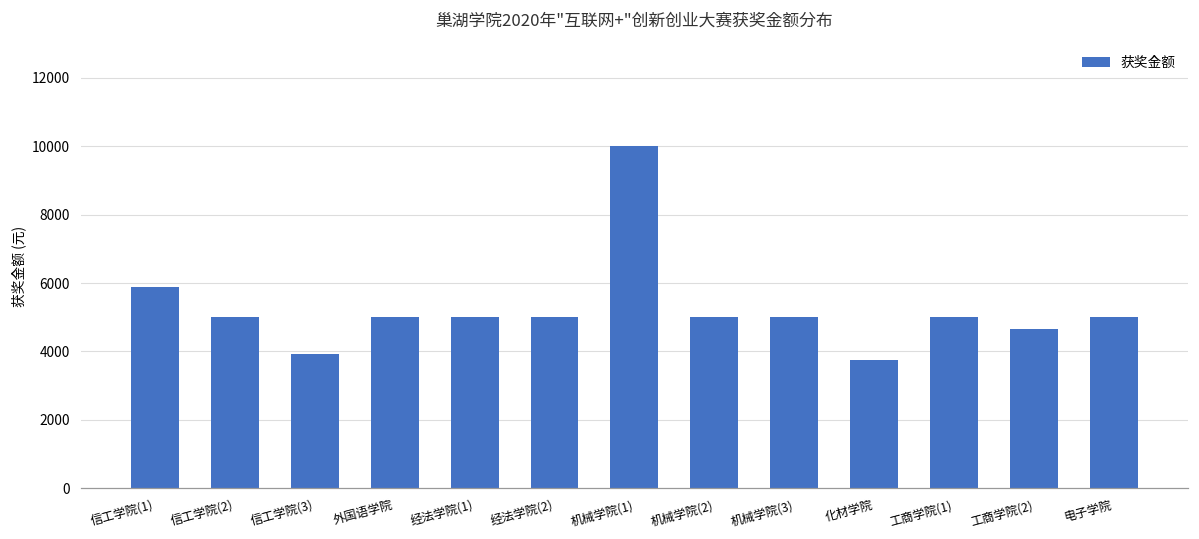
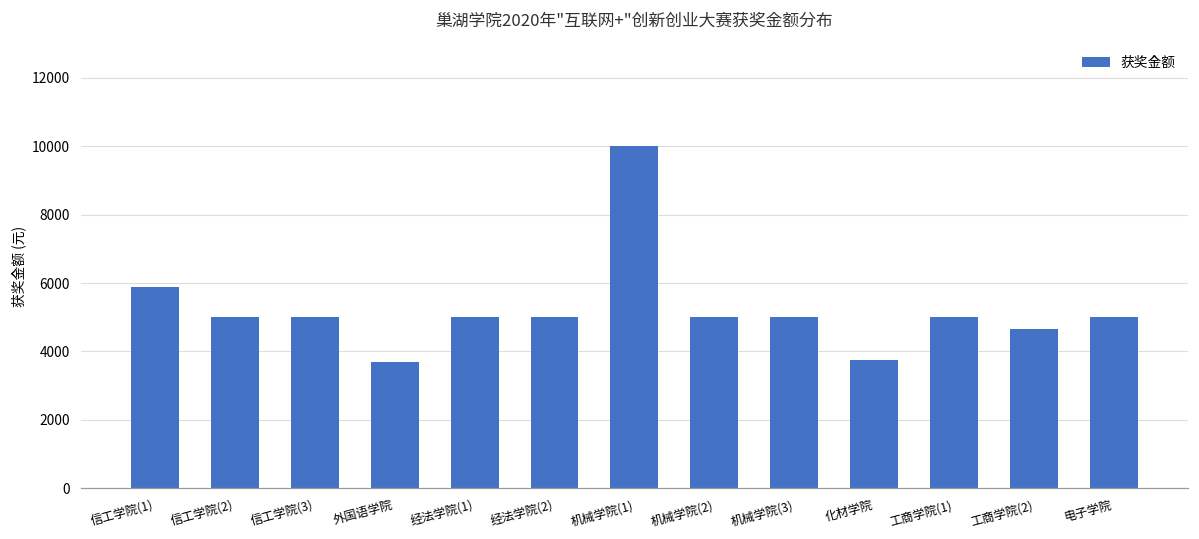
信工学院(3): 3900 -> 5000
外国语学院: 5000 -> 3700
